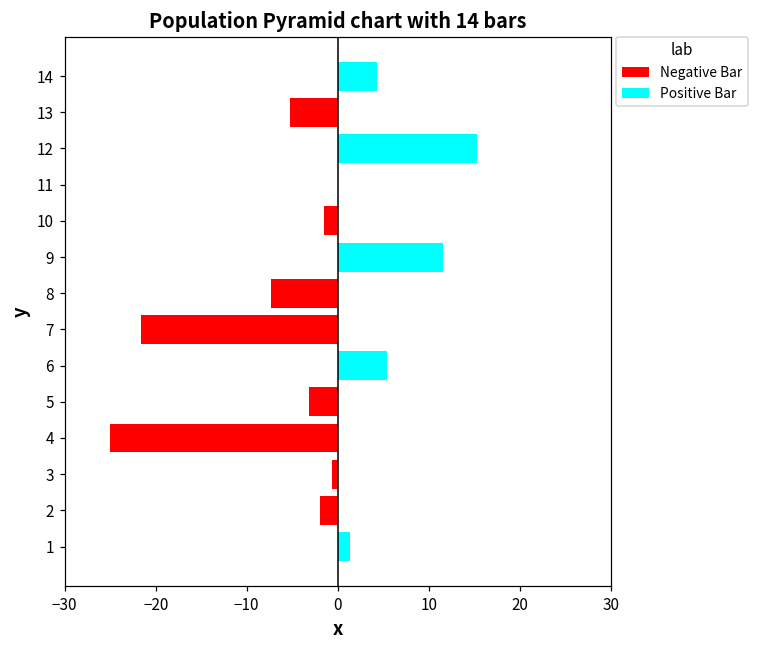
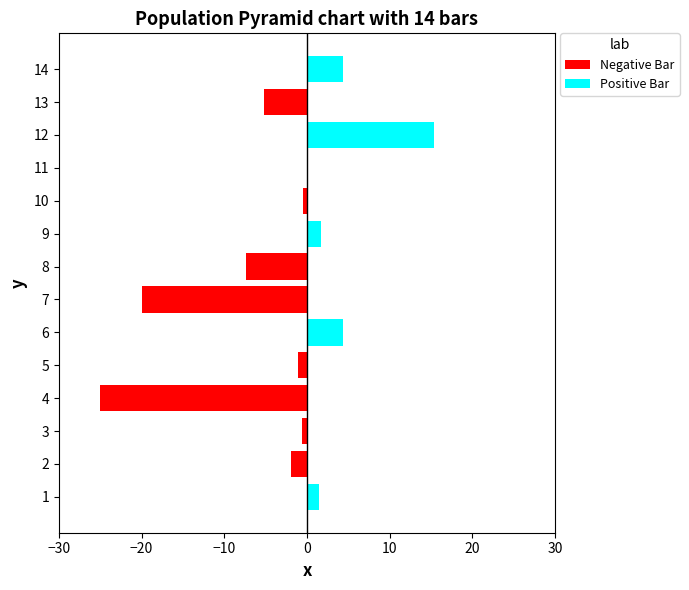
Negative Bar, 10: -2 -> -1
Positive Bar, 9: 12 -> 2
Negative Bar, 7: -22 -> -20
Positive Bar, 6: 5 -> 4
Negative Bar, 5: -3 -> -1
